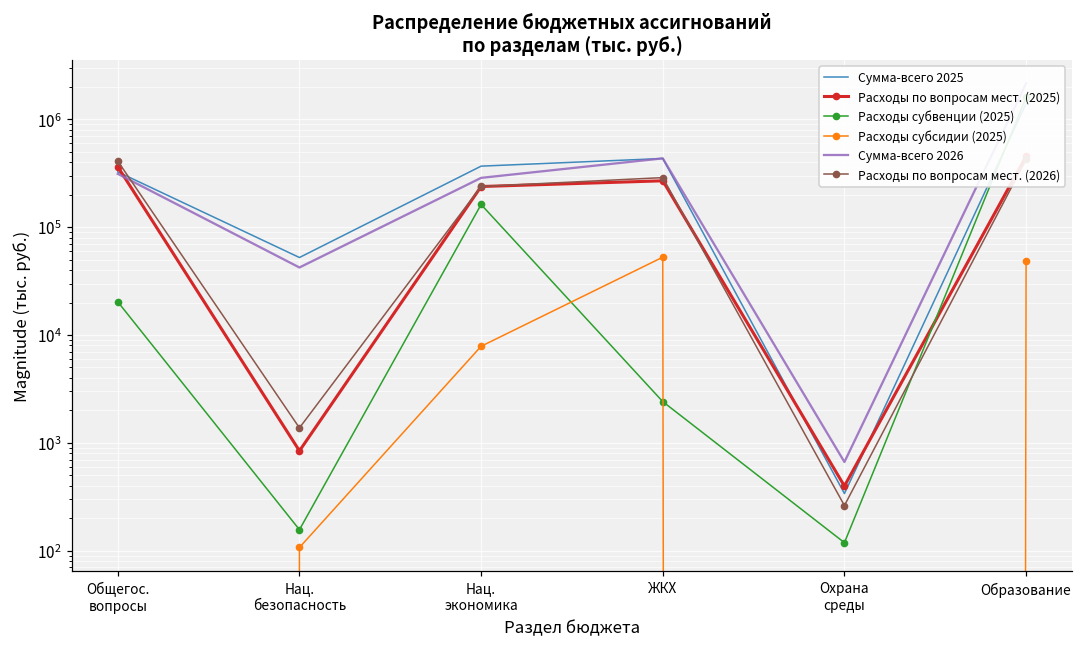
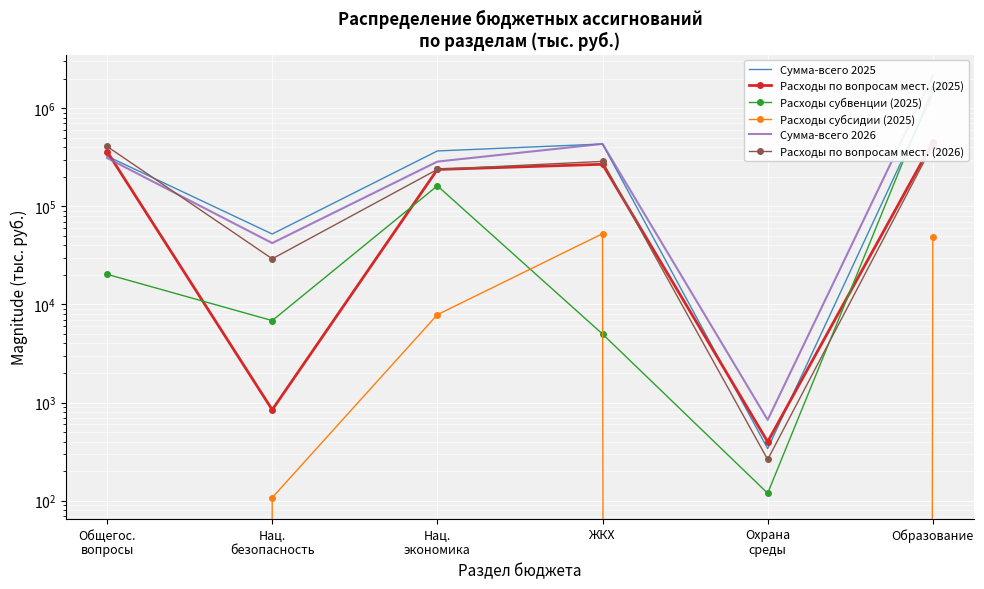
Расходы субвенции (2025), Нац. безопасность: 160 -> 7000
Расходы по вопросам мест. (2026), Нац. безопасность: 1400 -> 29000
Расходы субвенции (2025), ЖКХ: 2400 -> 5000
